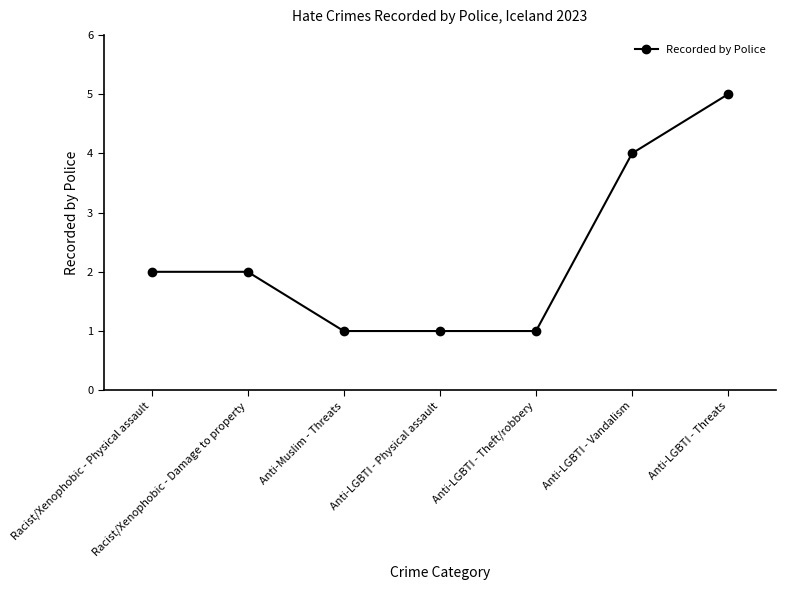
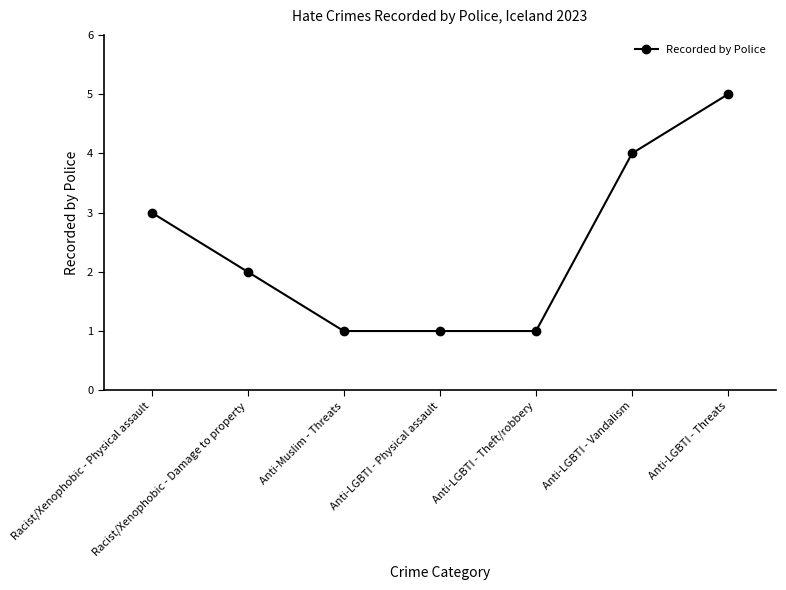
Racist/Xenophobic - Physical assault: 2 -> 3
